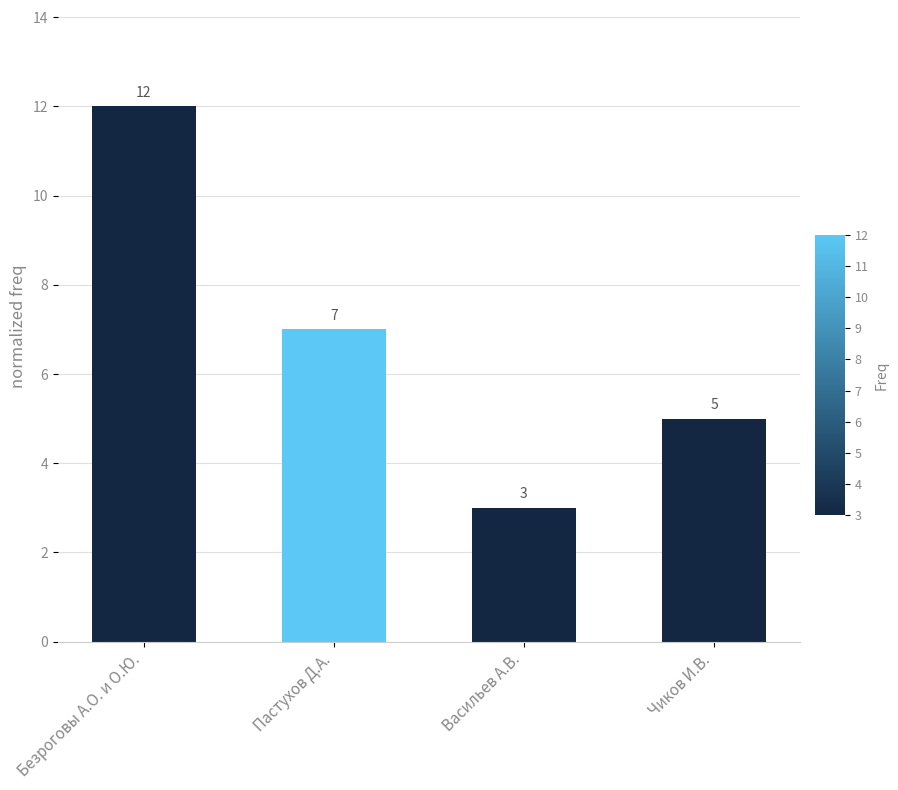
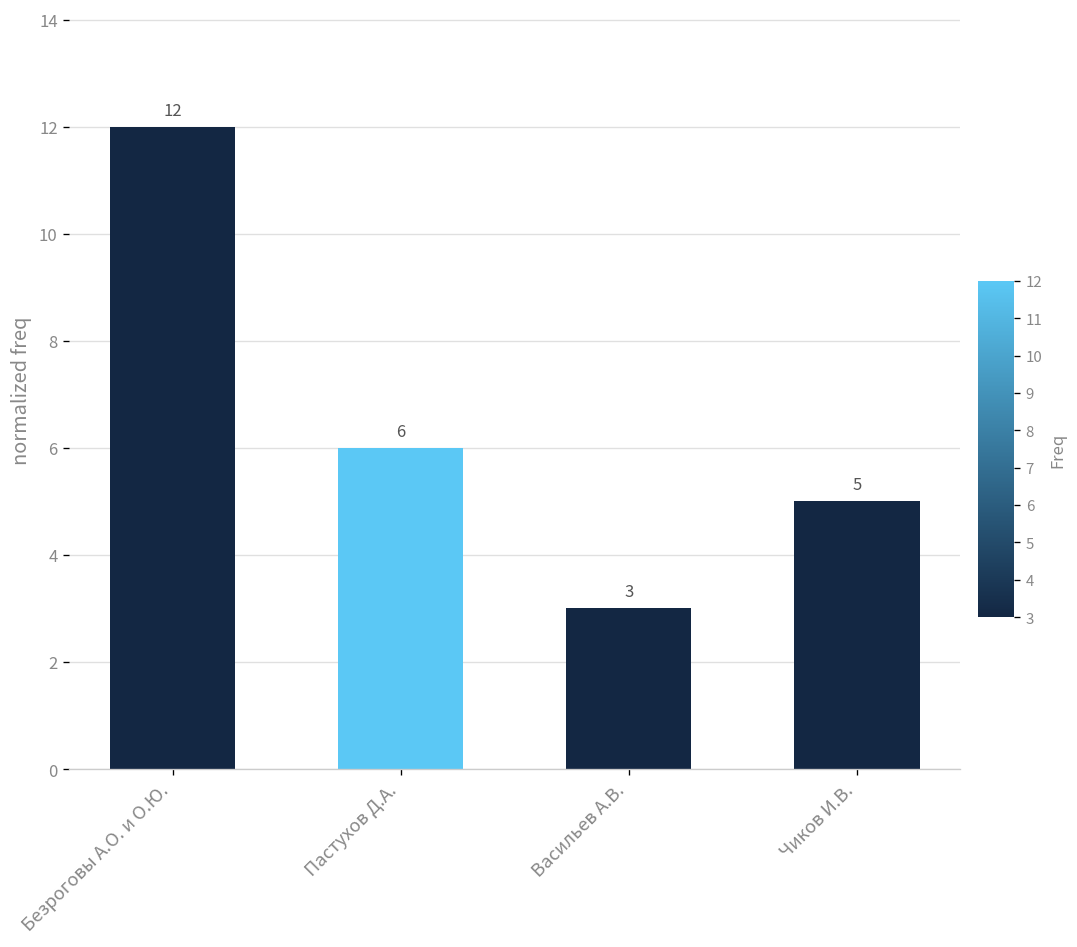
Пастухов Д.А.: 7 -> 6
